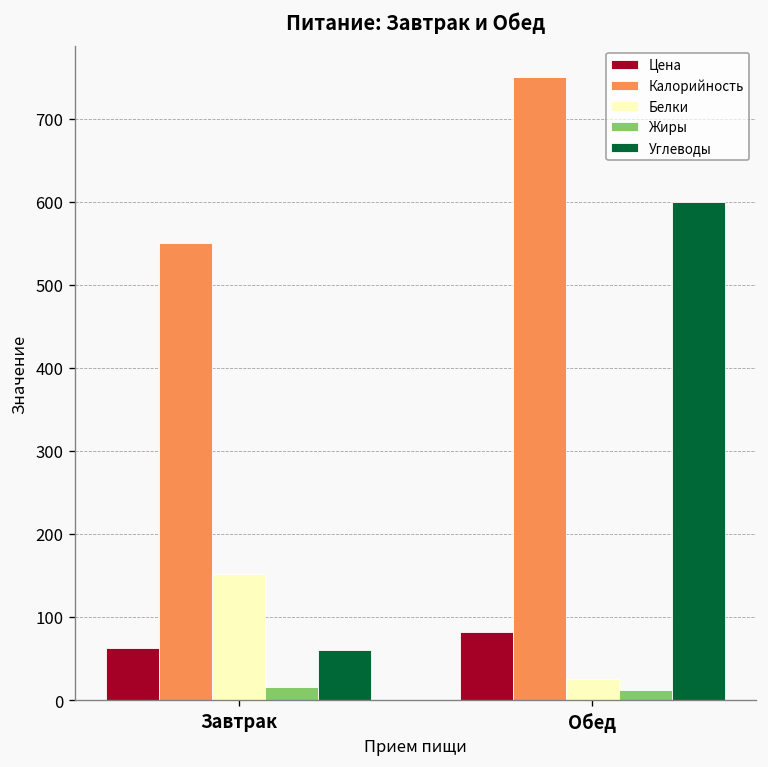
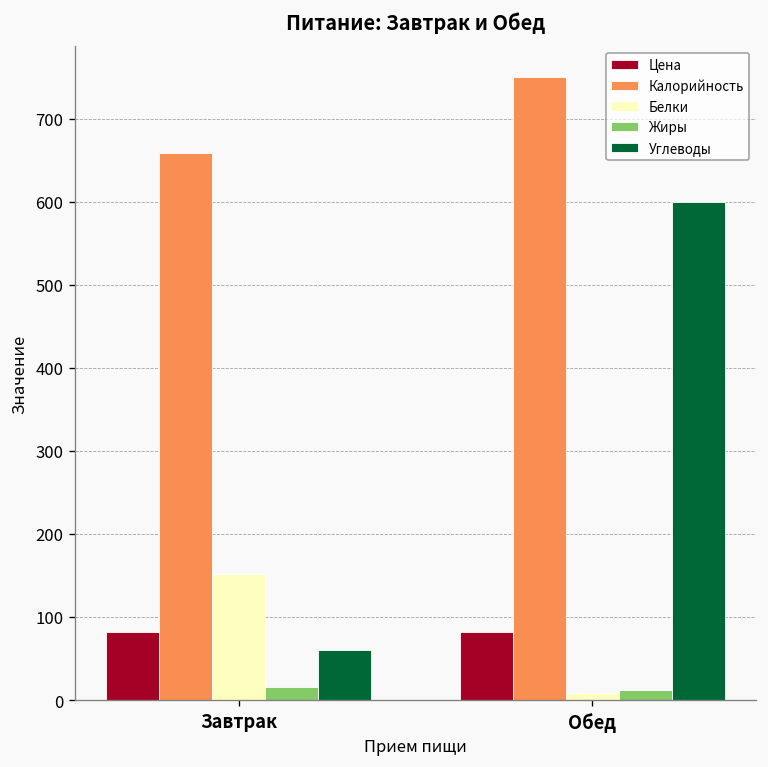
Цена, Завтрак: 60 -> 80
Калорийность, Завтрак: 550 -> 660
Белки, Обед: 30 -> 10
